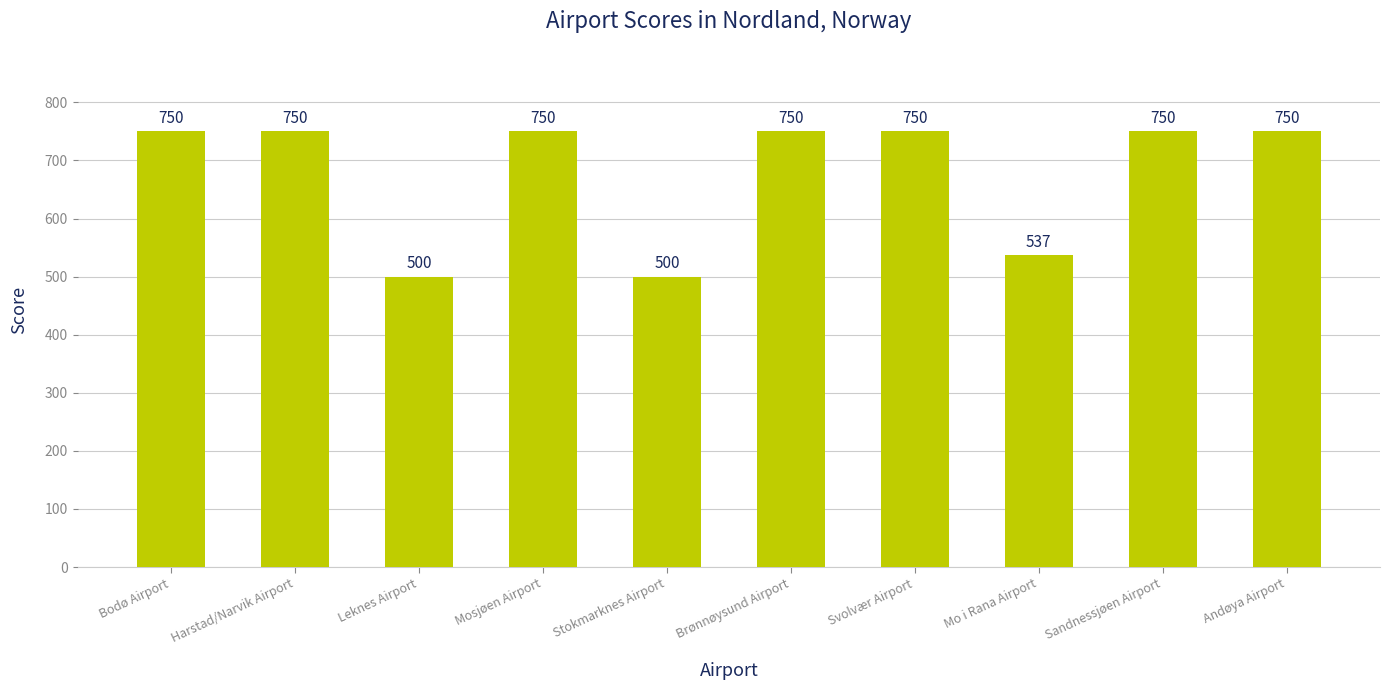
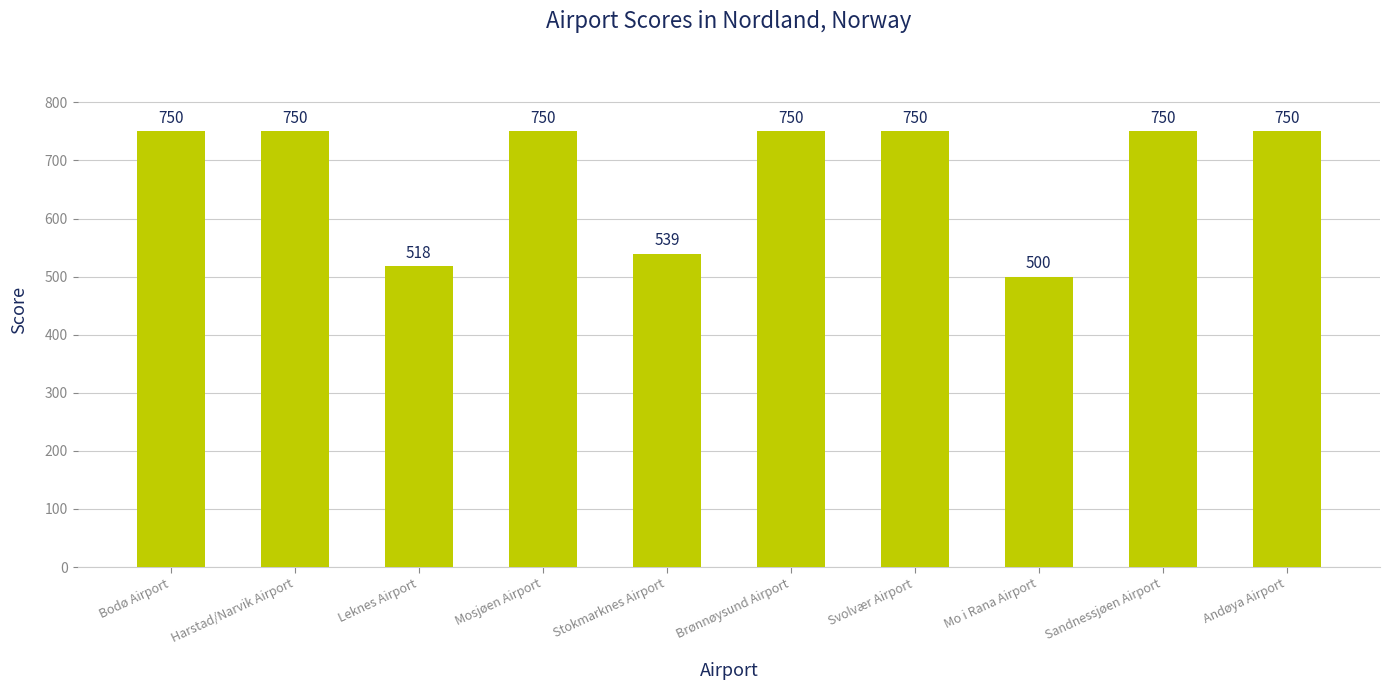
Leknes Airport: 500 -> 518
Stokmarknes Airport: 500 -> 539
Mo i Rana Airport: 537 -> 500
